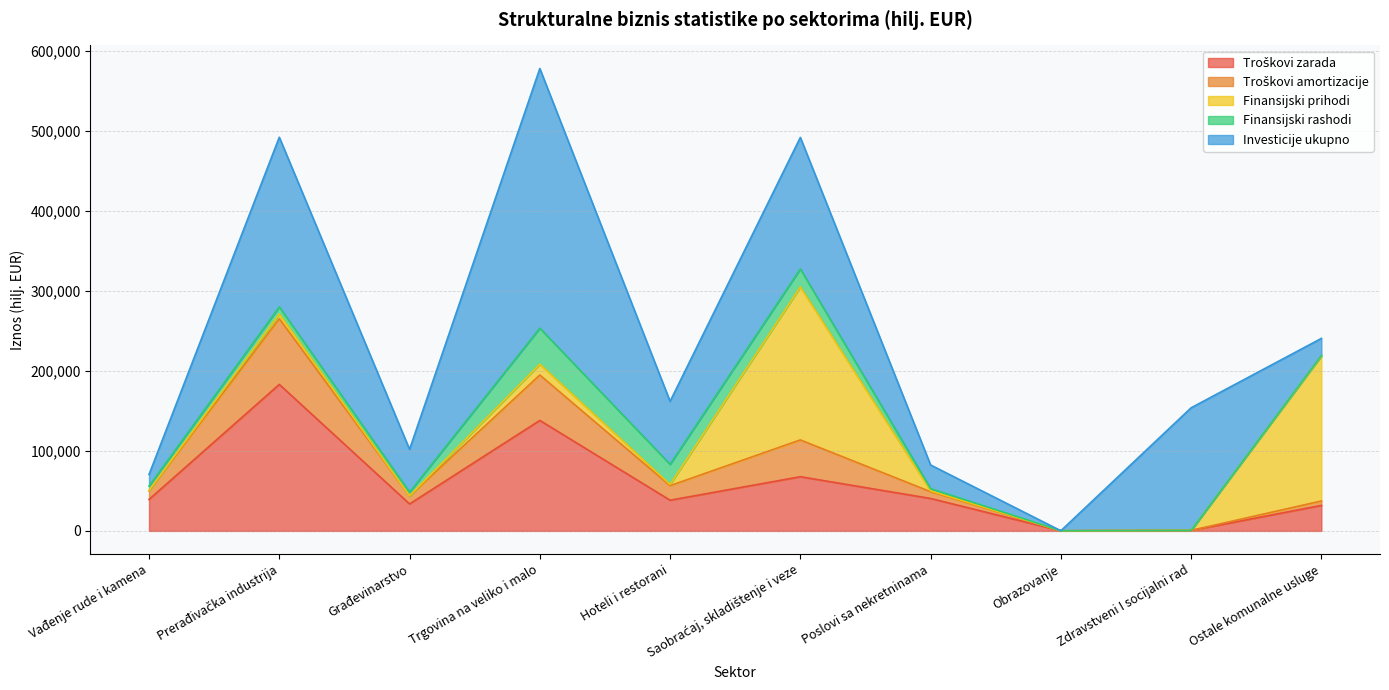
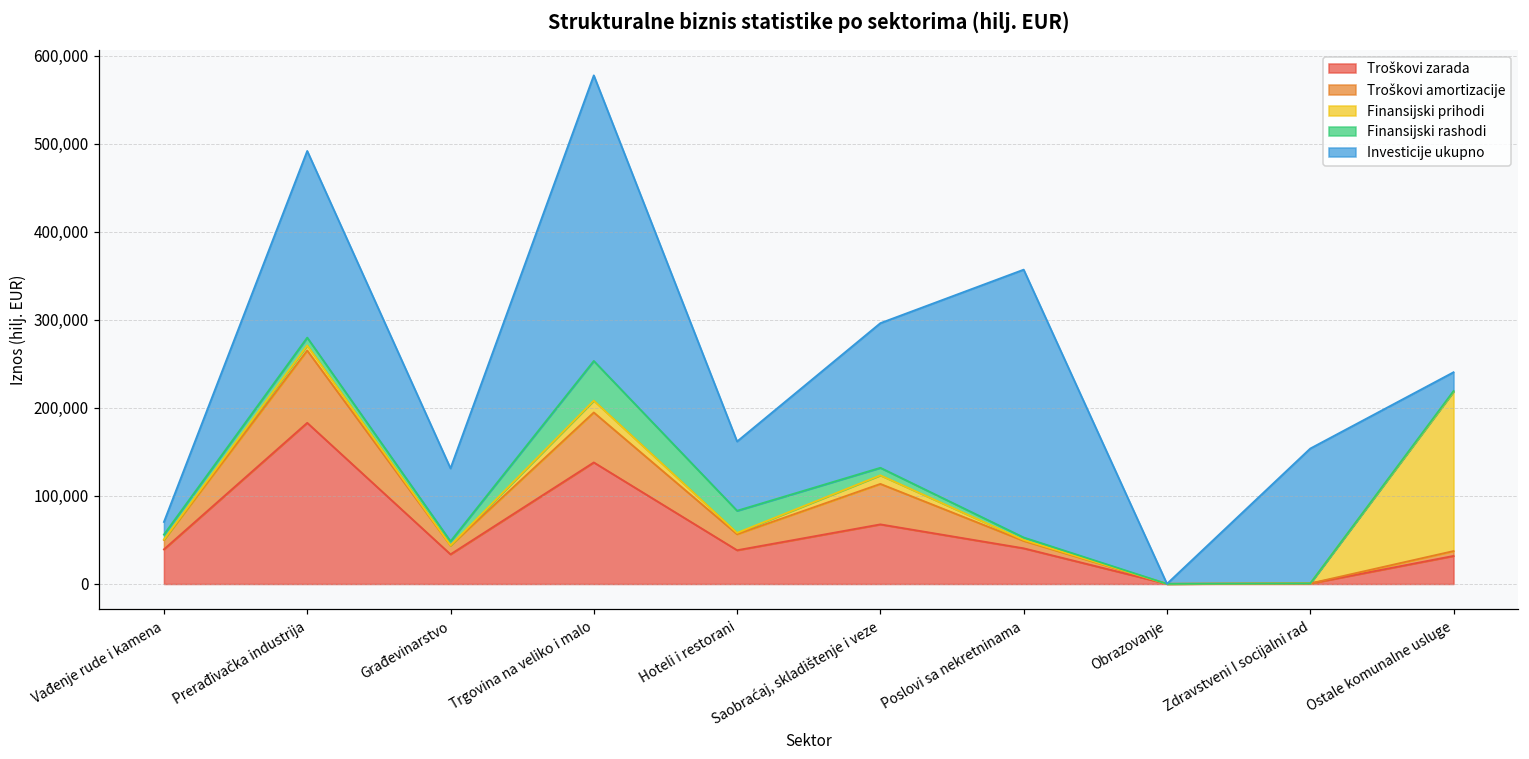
Investicije ukupno, Građevinarstvo: 50,000 -> 80,000
Finansijski prihodi, Saobraćaj, skladištenje i veze: 190,000 -> 10,000
Finansijski rashodi, Saobraćaj, skladištenje i veze: 20,000 -> 10,000
Investicije ukupno, Poslovi sa nekretninama: 30,000 -> 300,000
